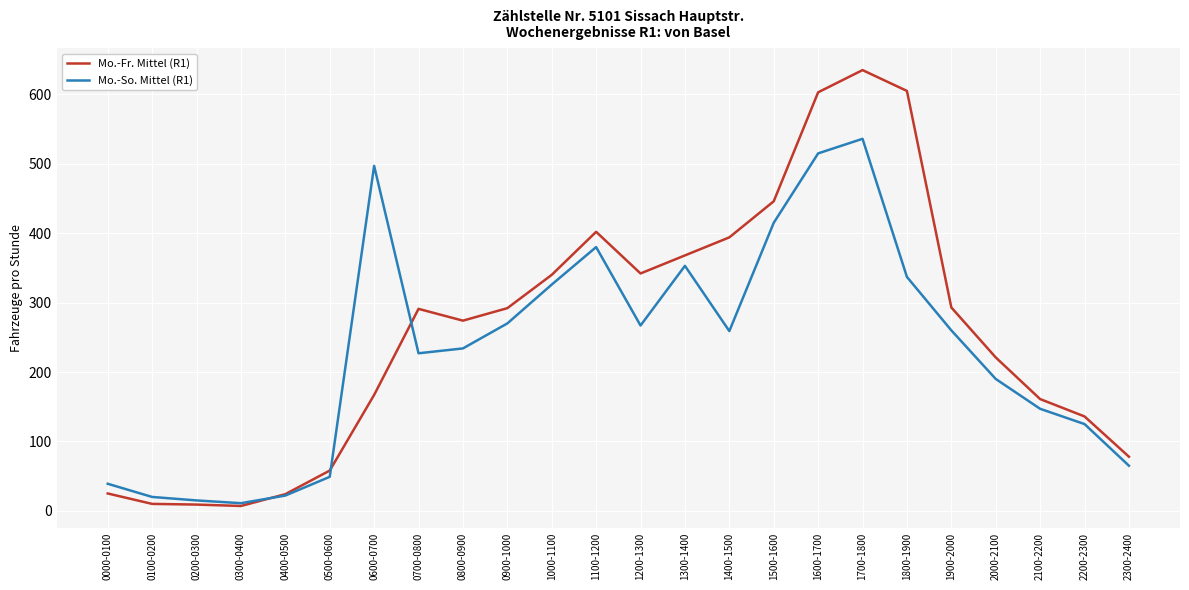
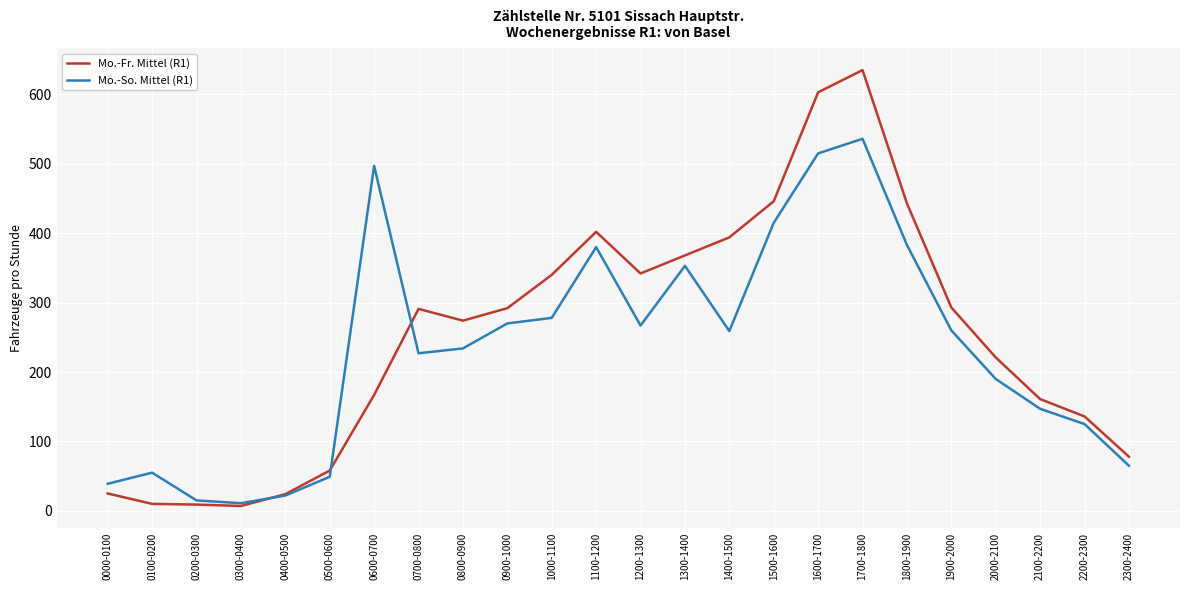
Mo.-So. Mittel (R1), 0100-0200: 20 -> 60
Mo.-So. Mittel (R1), 1000-1100: 330 -> 280
Mo.-Fr. Mittel (R1), 1800-1900: 610 -> 440
Mo.-So. Mittel (R1), 1800-1900: 340 -> 380
